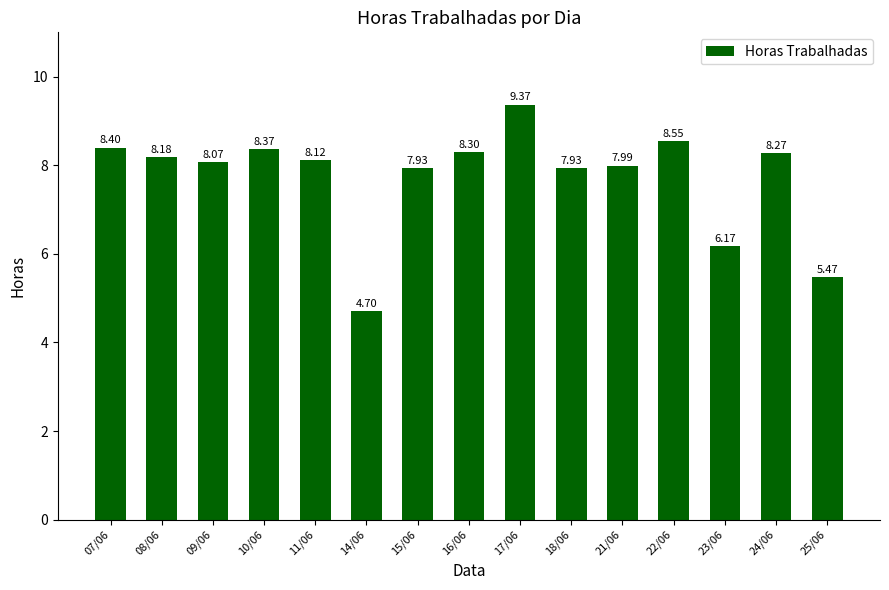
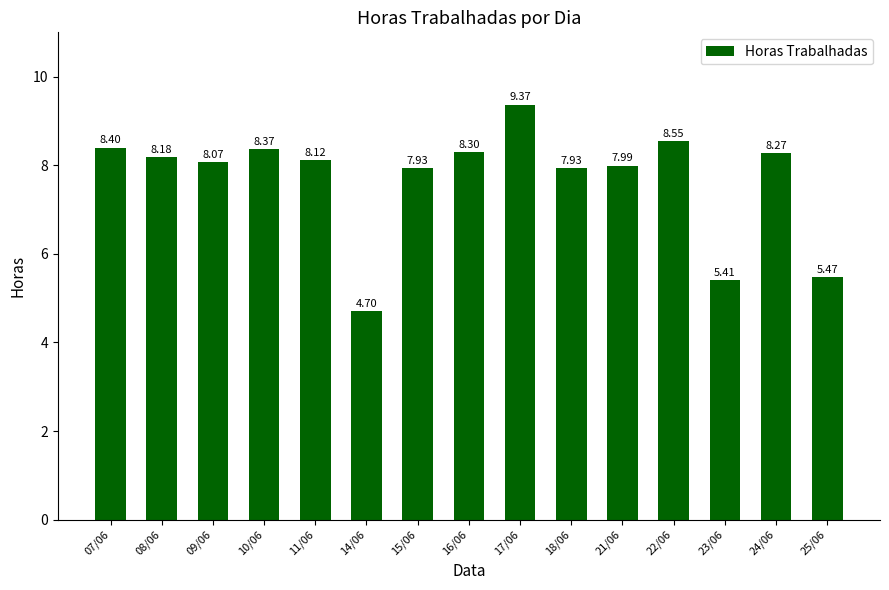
23/06: 6.17 -> 5.41
